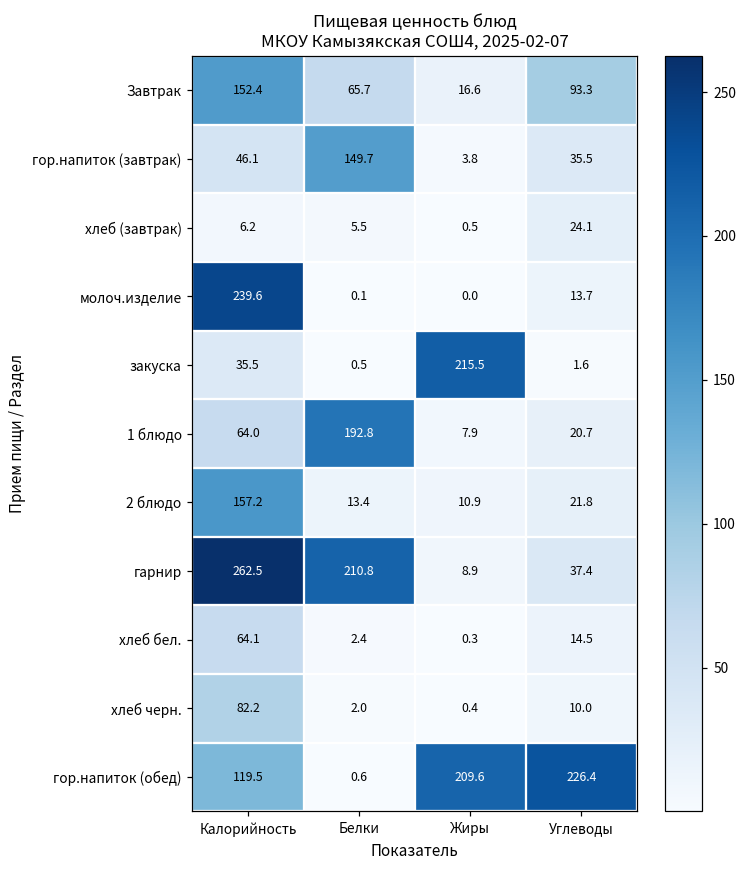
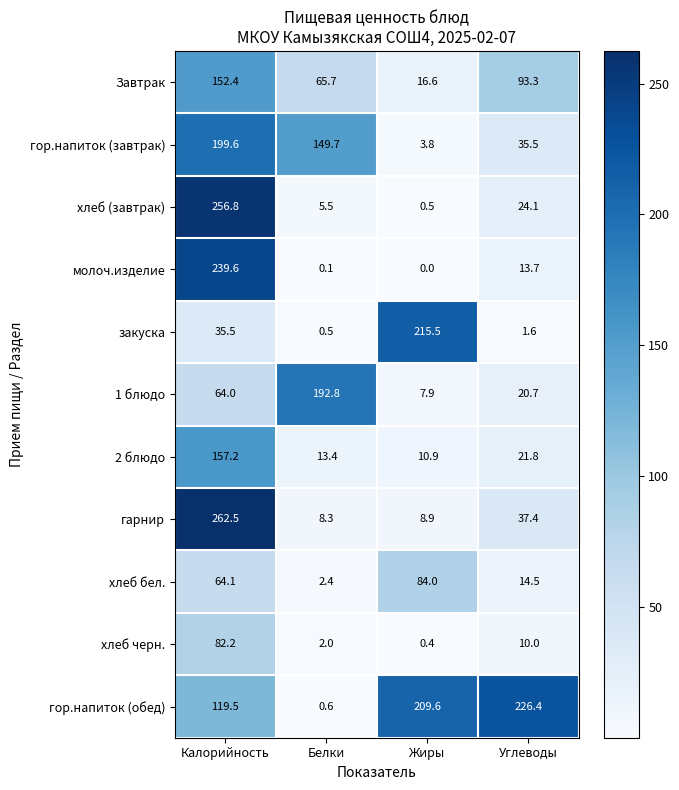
гор.напиток (завтрак), Калорийность: 46.1 -> 199.6
хлеб (завтрак), Калорийность: 6.2 -> 256.8
гарнир, Белки: 210.8 -> 8.3
хлеб бел., Жиры: 0.3 -> 84.0
